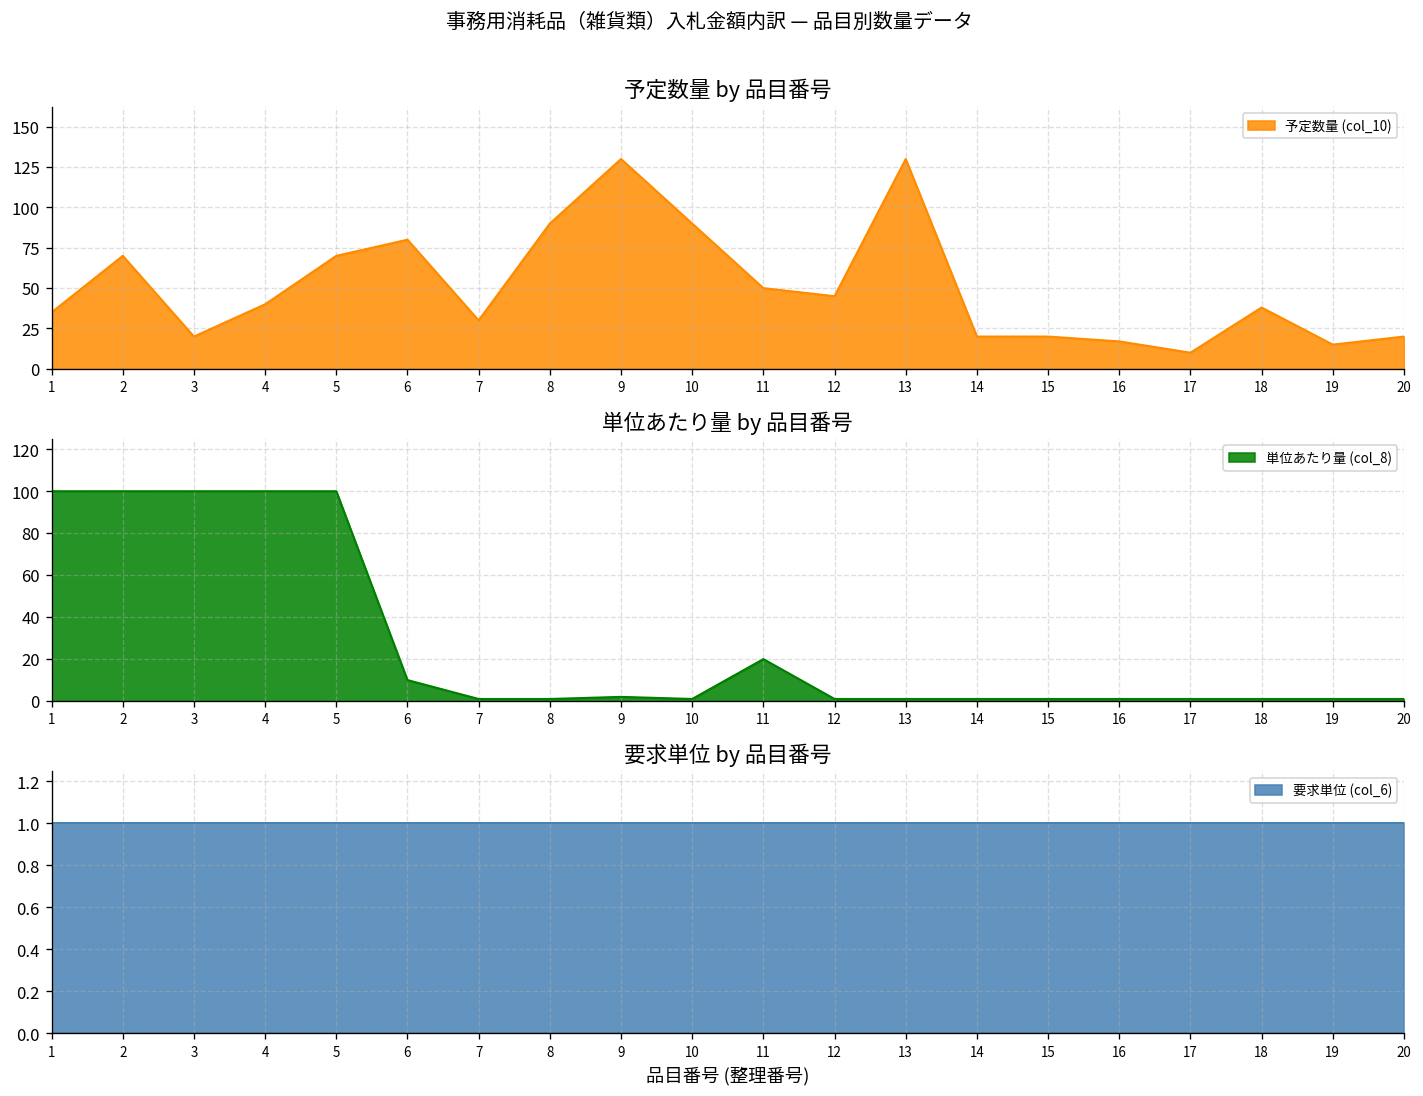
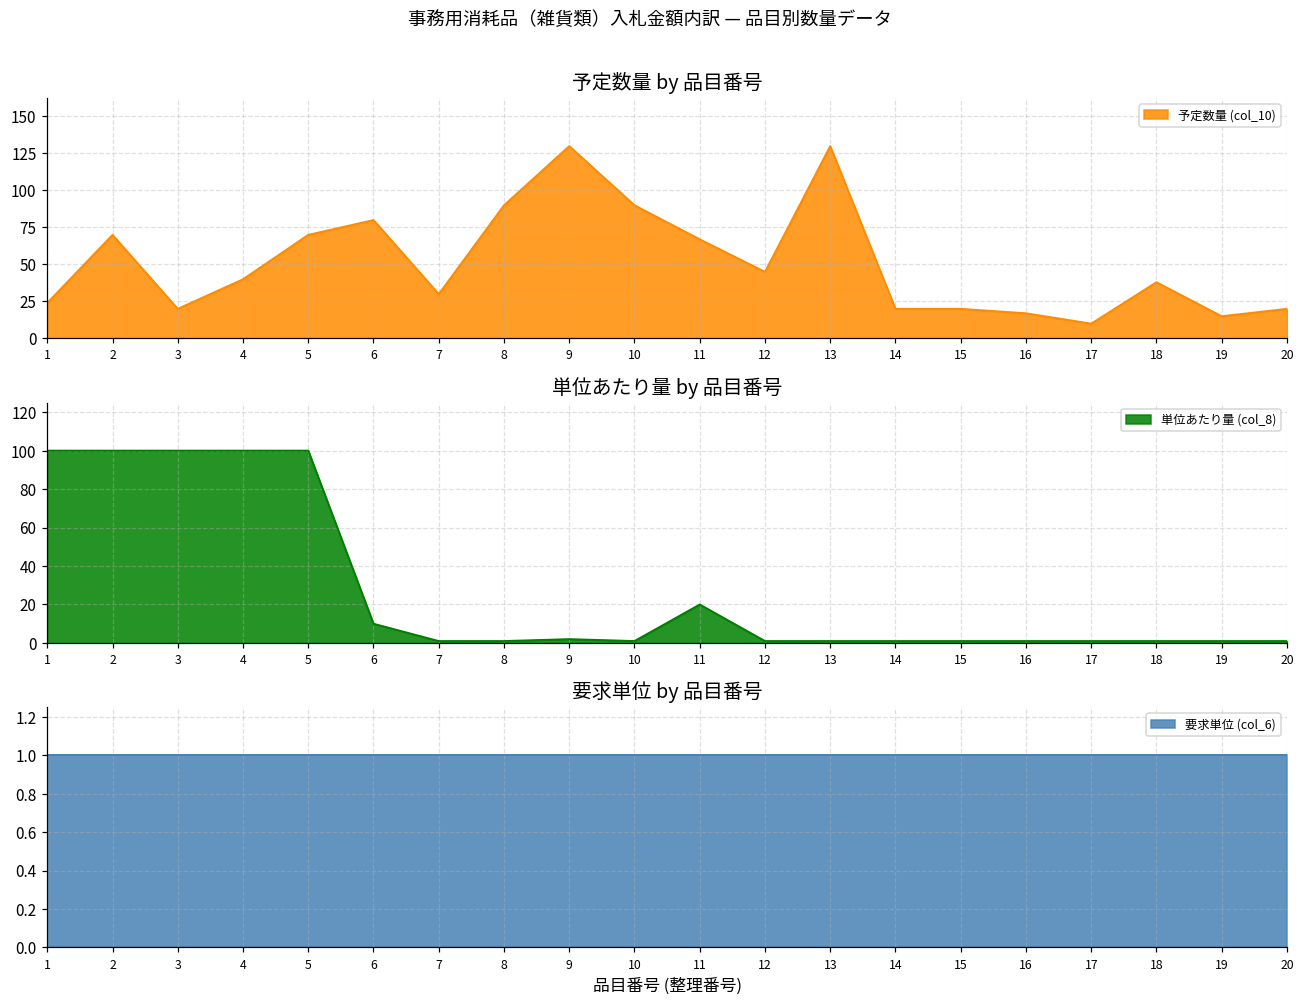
予定数量 by 品目番号, 1: 35 -> 24
予定数量 by 品目番号, 11: 50 -> 67
